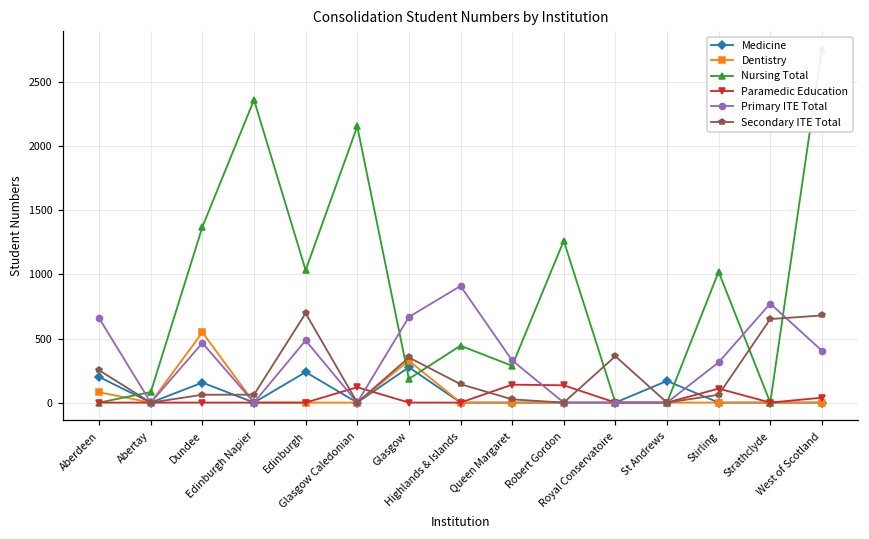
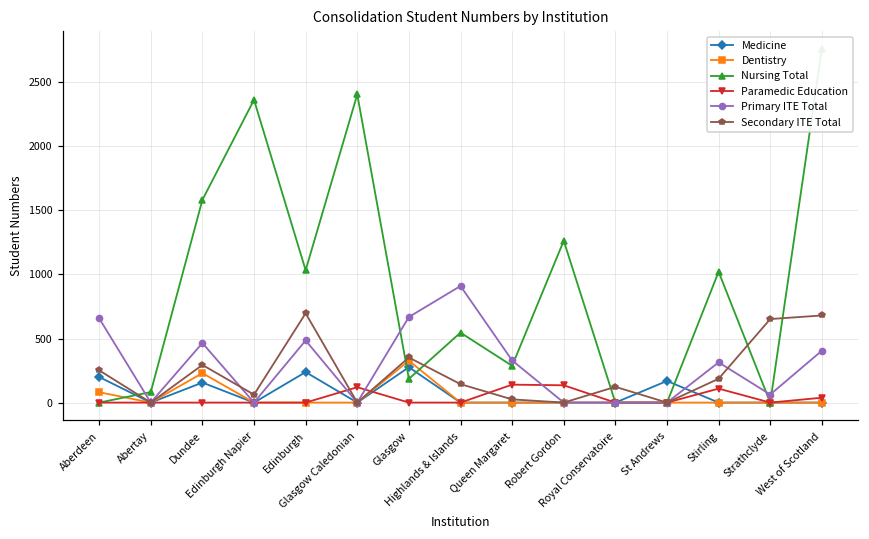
Dentistry, Dundee: 550 -> 230
Nursing Total, Dundee: 1370 -> 1580
Secondary ITE Total, Dundee: 60 -> 290
Nursing Total, Glasgow Caledonian: 2160 -> 2410
Nursing Total, Highlands & Islands: 440 -> 550
Secondary ITE Total, Royal Conservatoire: 360 -> 120
Secondary ITE Total, Stirling: 60 -> 190
Primary ITE Total, Strathclyde: 770 -> 60
